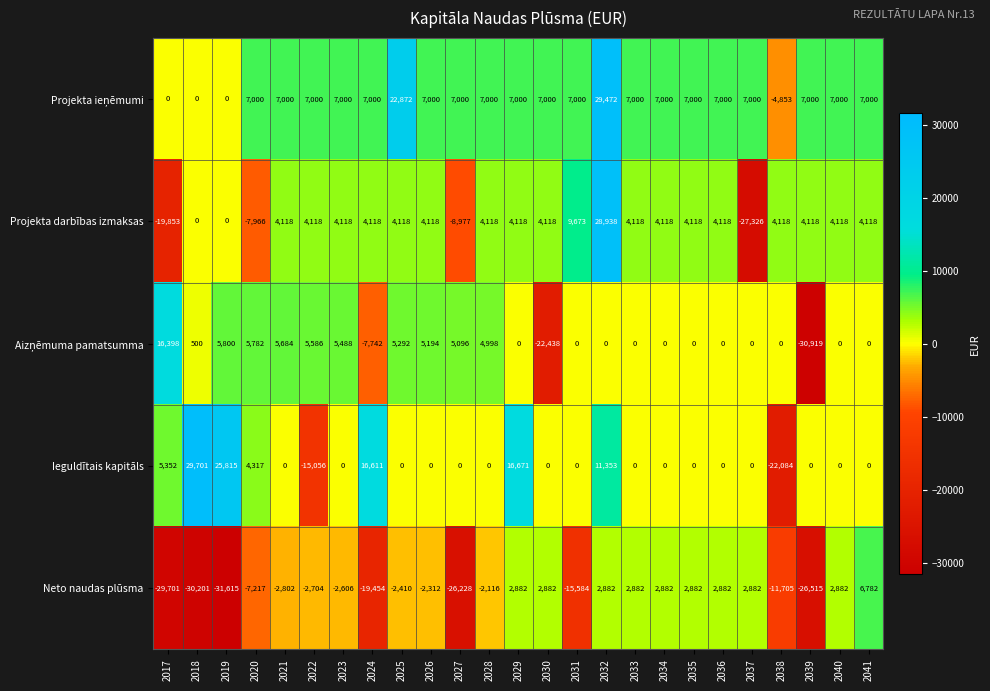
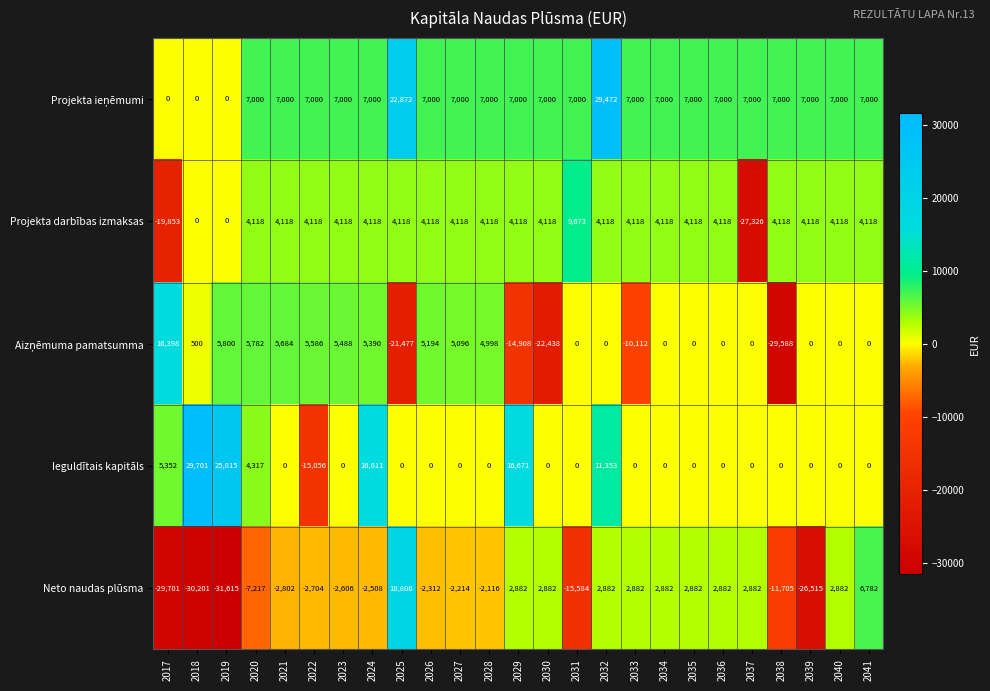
Projekta ieņēmumi, 2038: -4,853 -> 7,000
Projekta darbības izmaksas, 2020: -7,966 -> 4,118
Projekta darbības izmaksas, 2027: -8,977 -> 4,118
Projekta darbības izmaksas, 2032: 28,938 -> 4,118
Aizņēmuma pamatsumma, 2024: -7,742 -> 5,390
Aizņēmuma pamatsumma, 2025: 5,292 -> -21,477
Aizņēmuma pamatsumma, 2029: 0 -> -14,908
Aizņēmuma pamatsumma, 2033: 0 -> -10,112
Aizņēmuma pamatsumma, 2038: 0 -> -29,588
Aizņēmuma pamatsumma, 2039: -30,919 -> 0
Ieguldītais kapitāls, 2038: -22,084 -> 0
Neto naudas plūsma, 2024: -19,454 -> -2,508
Neto naudas plūsma, 2025: -2,410 -> 18,806
Neto naudas plūsma, 2027: -26,228 -> -2,214
